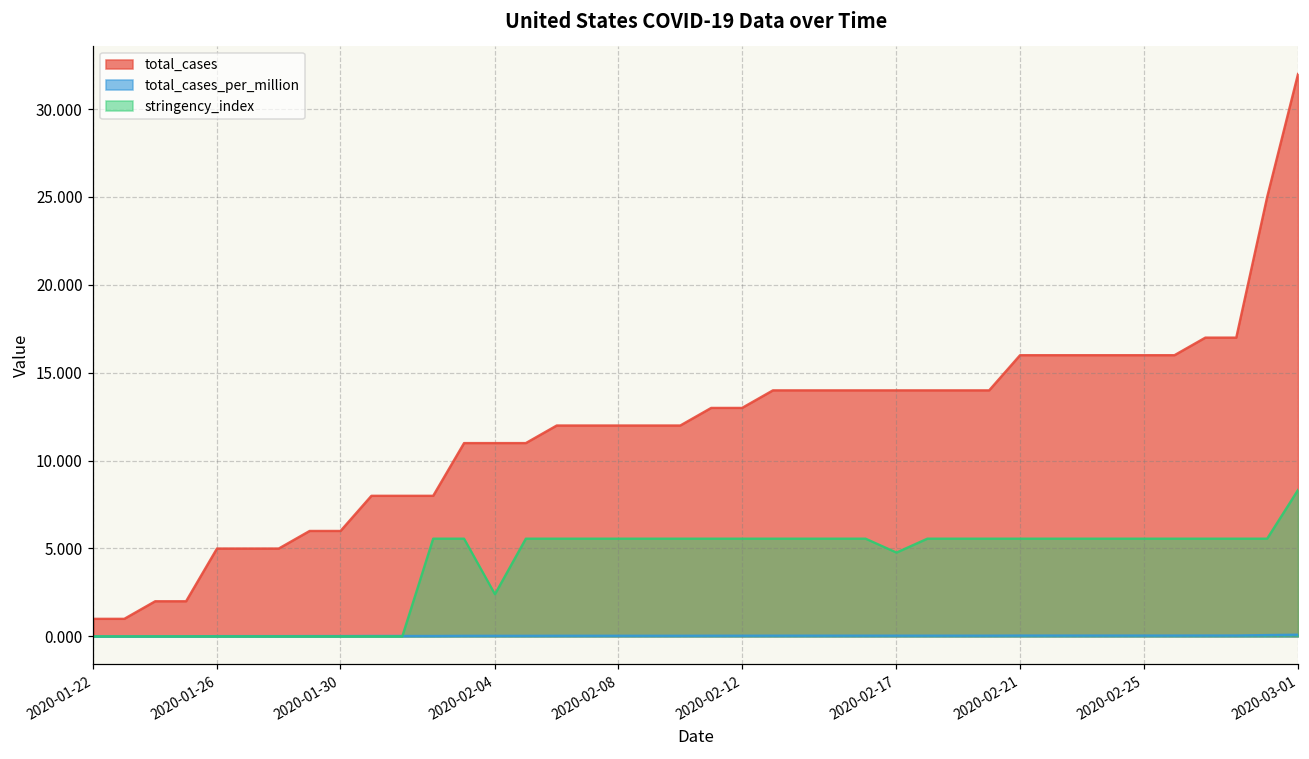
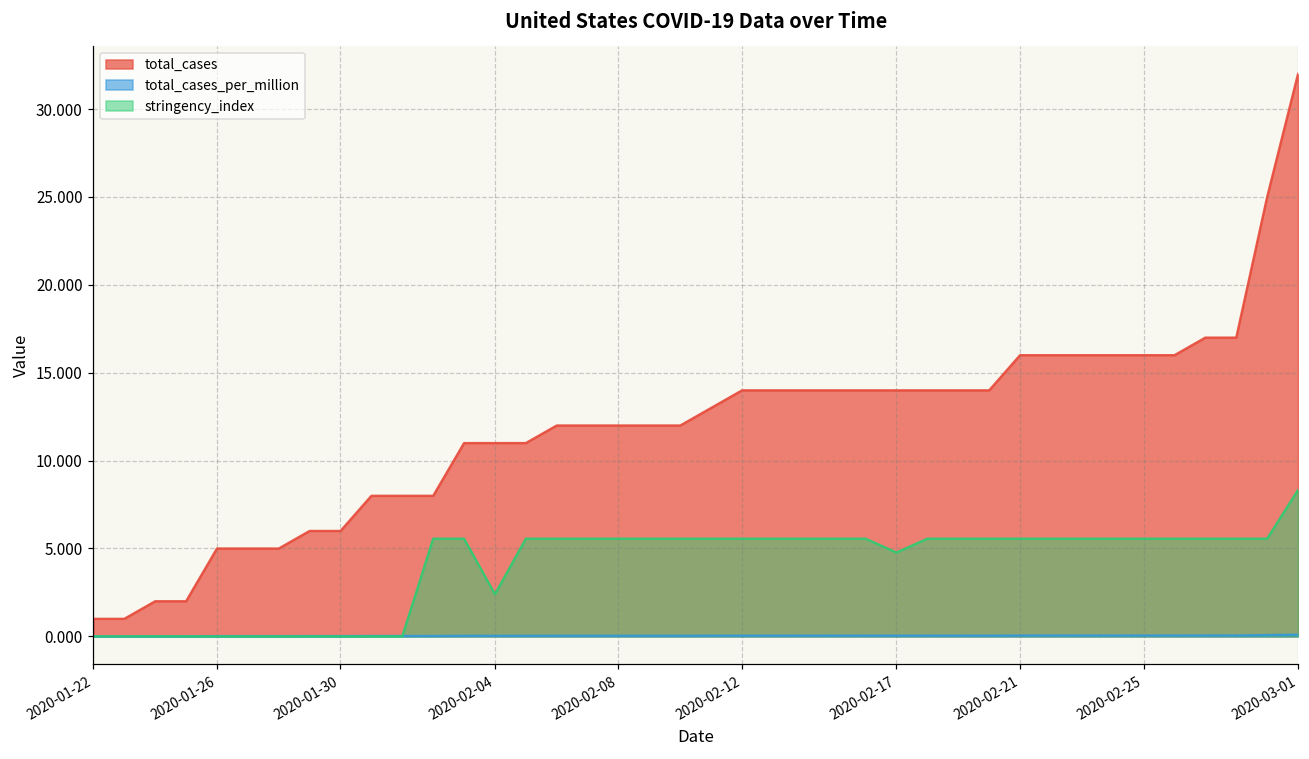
total_cases, 2020-02-12: 13 -> 14
